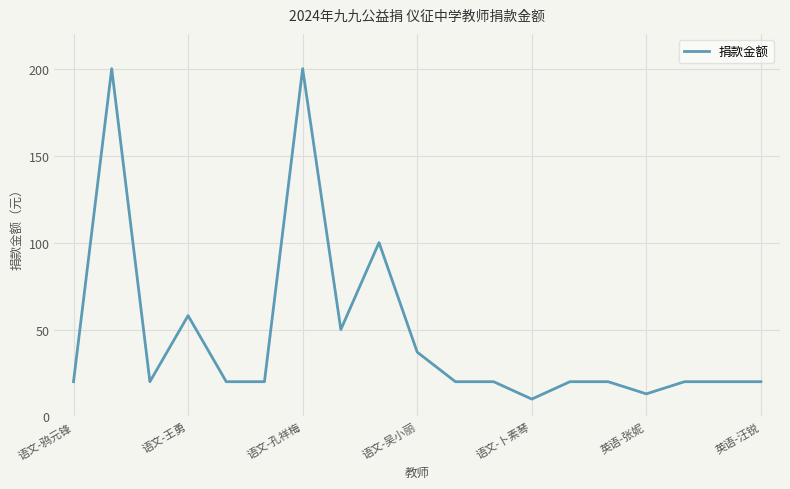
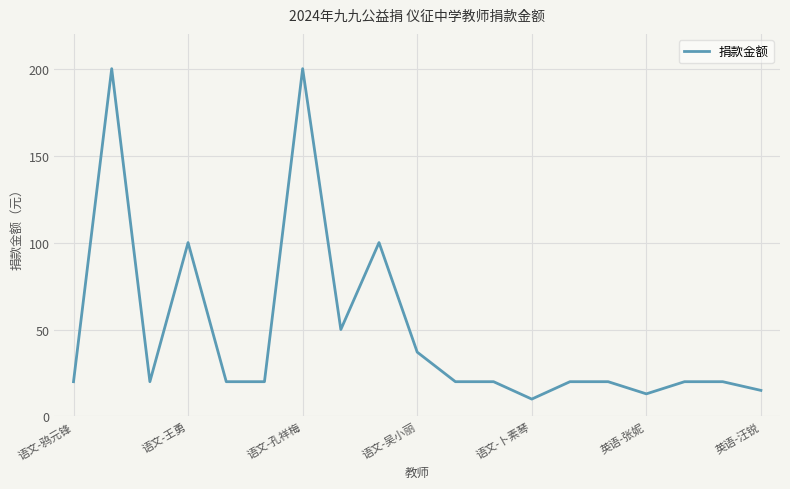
语文-王勇: 58 -> 100
英语-汪锐: 20 -> 15
